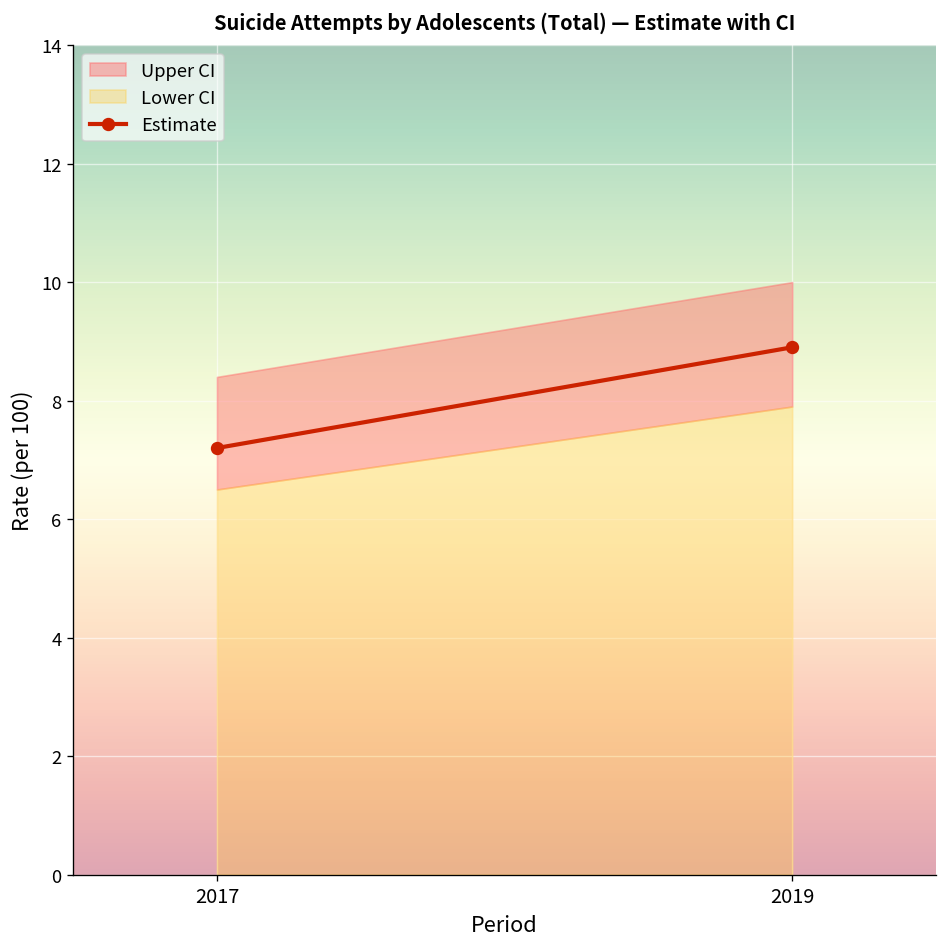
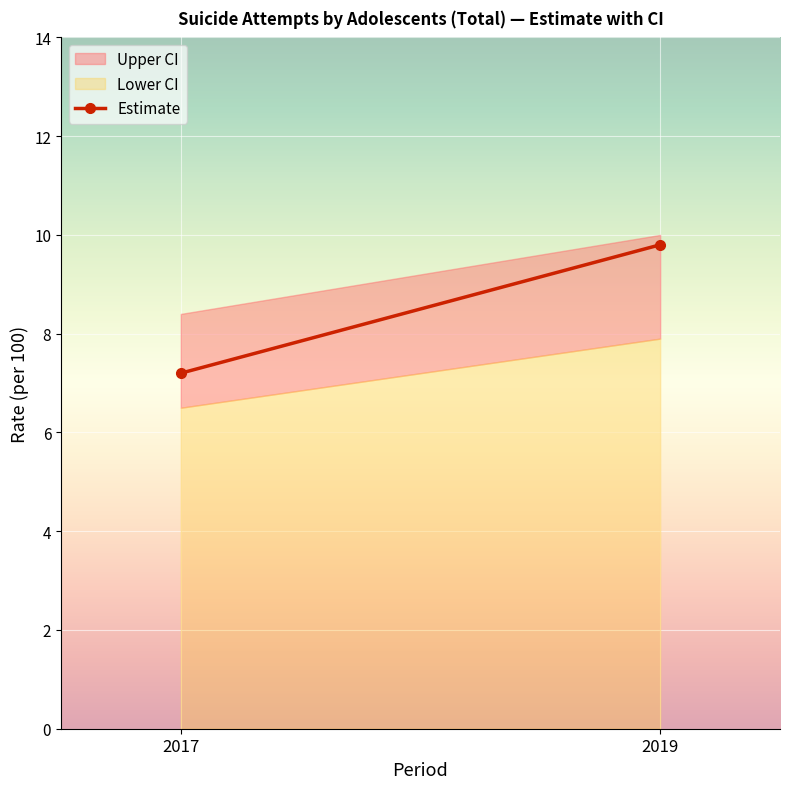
Estimate, 2019: 8.9 -> 9.8
